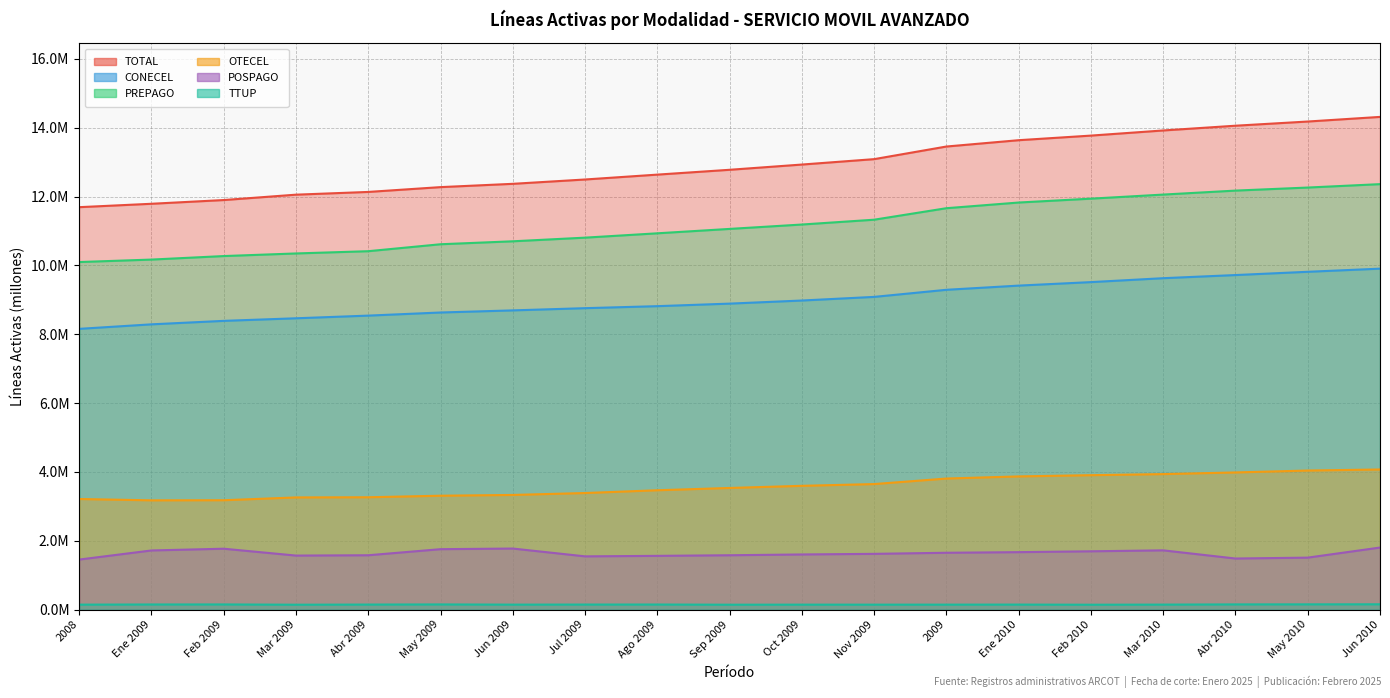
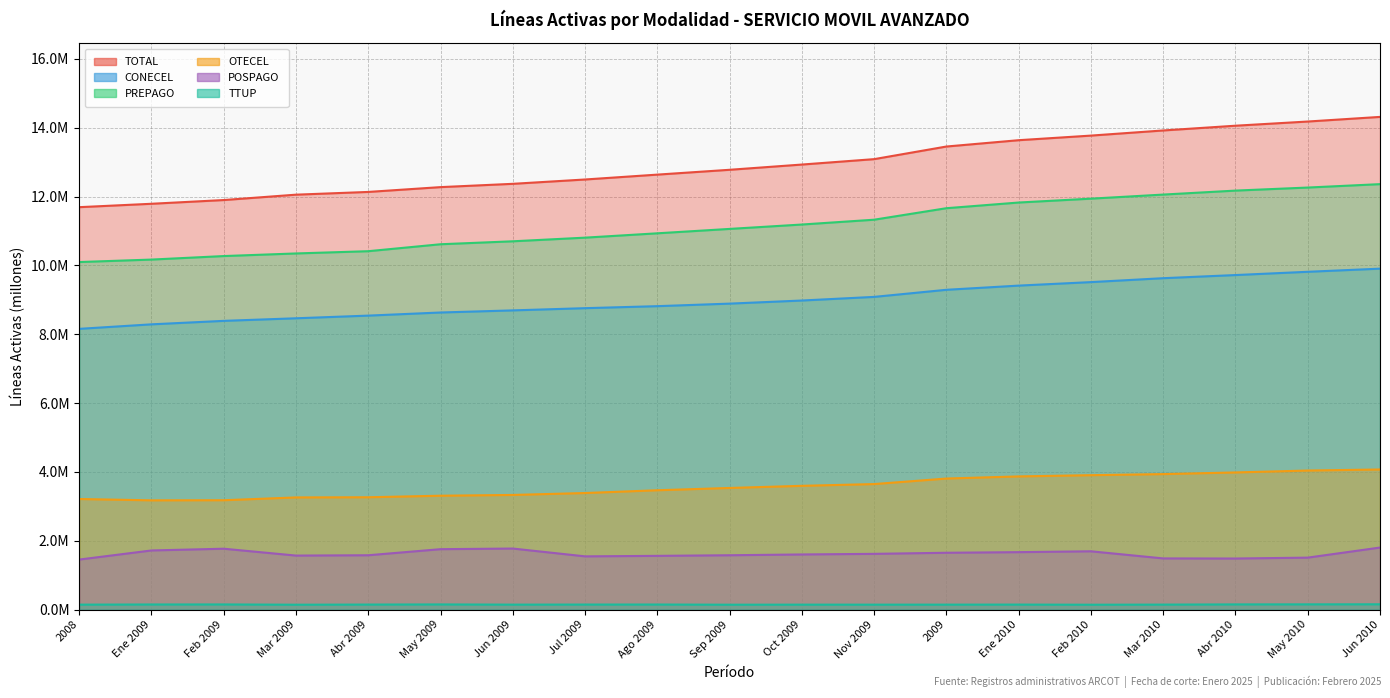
POSPAGO, Mar 2010: 1700000 -> 1500000
